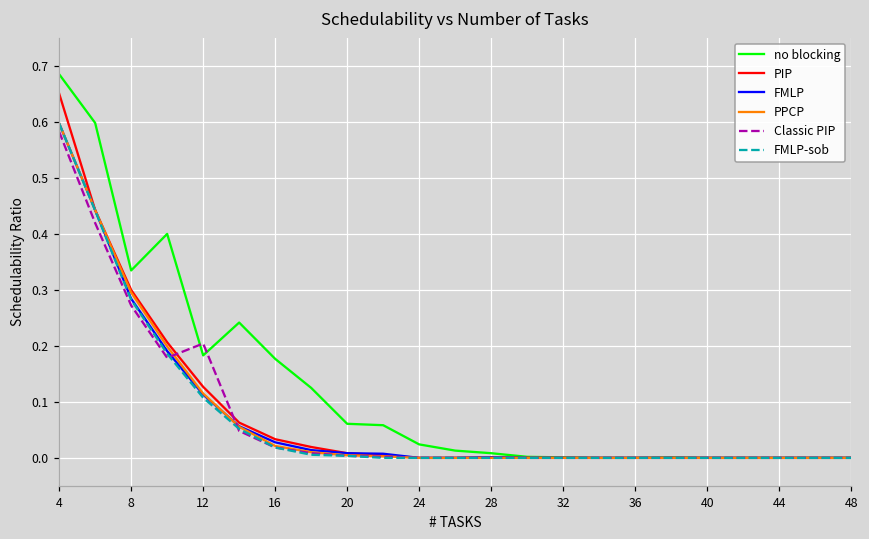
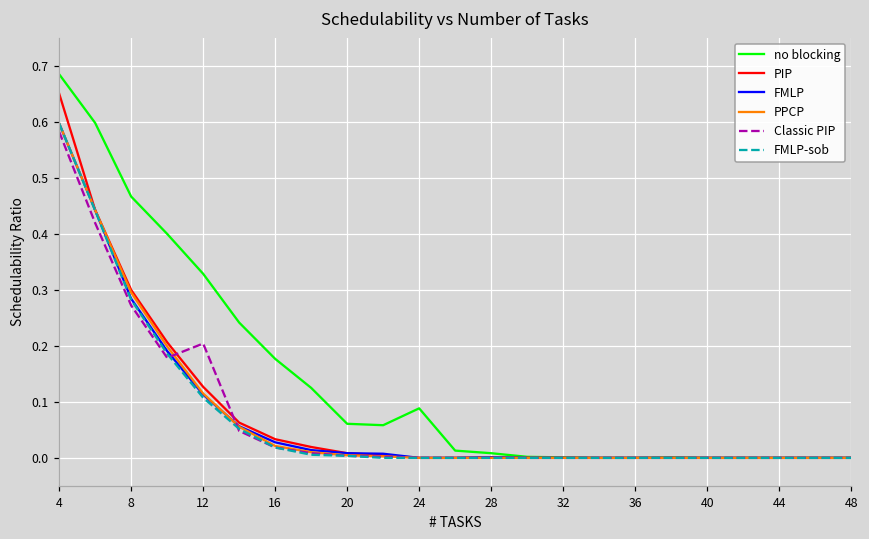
no blocking, 8: 0.33 -> 0.47
no blocking, 12: 0.18 -> 0.33
no blocking, 24: 0.02 -> 0.09
